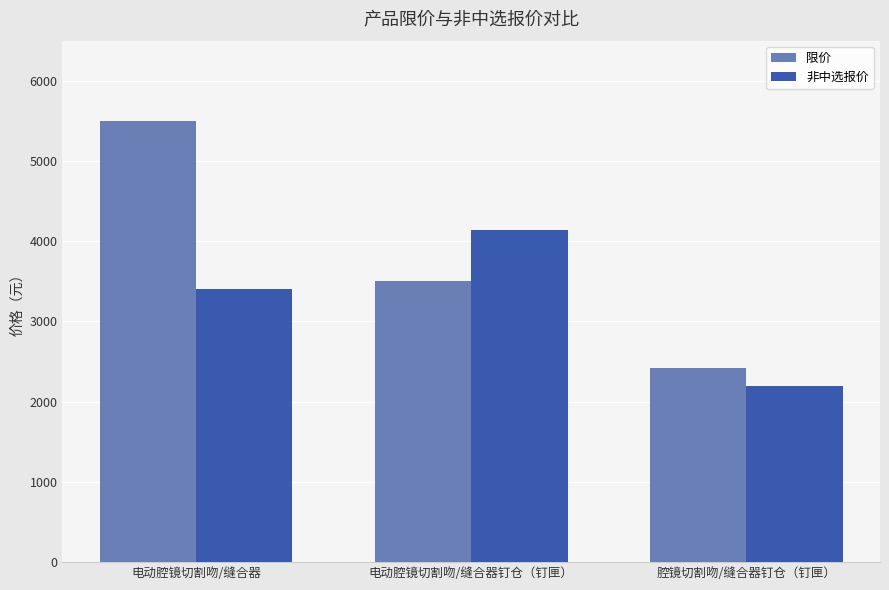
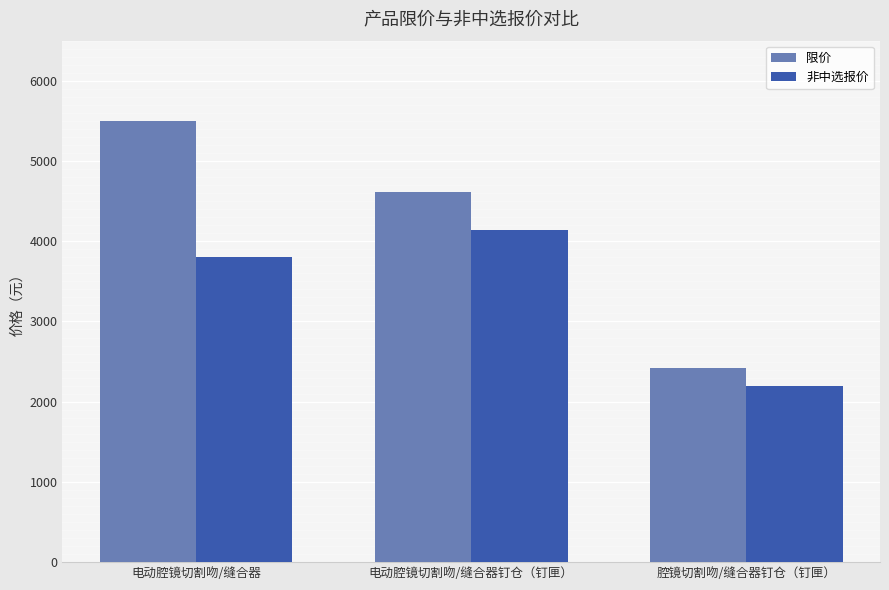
非中选报价, 电动腔镜切割吻/缝合器: 3400 -> 3800
限价, 电动腔镜切割吻/缝合器钉仓（钉匣）: 3500 -> 4600
